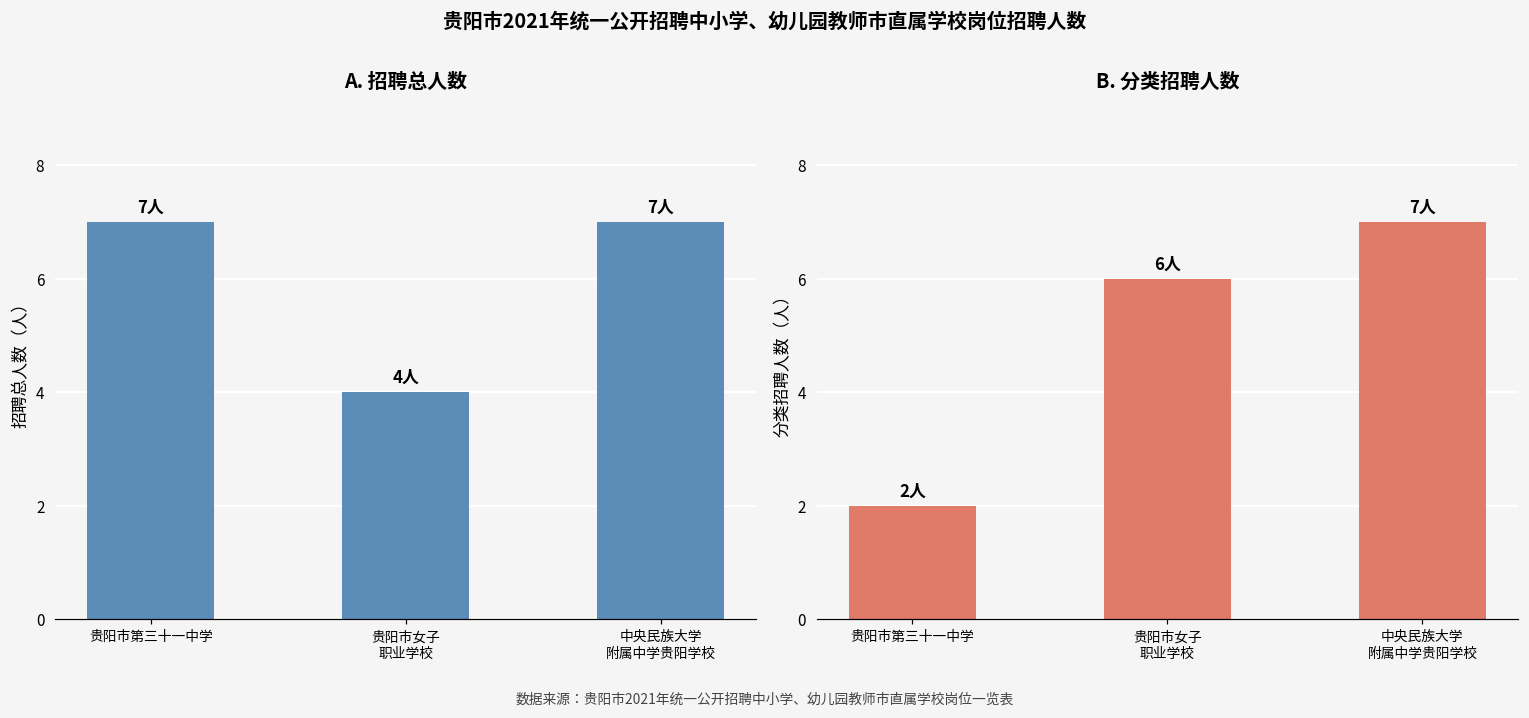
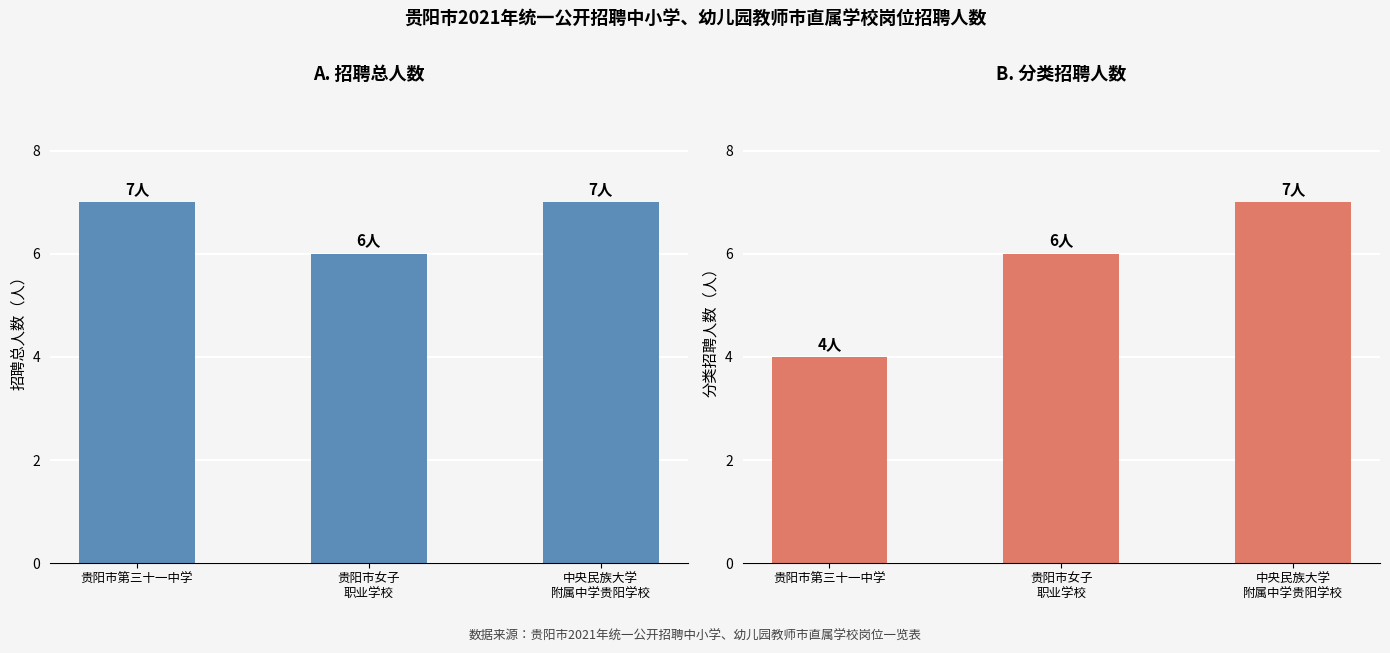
A. 招聘总人数, 贵阳市女子 职业学校: 4人 -> 6人
B. 分类招聘人数, 贵阳市第三十一中学: 2人 -> 4人
